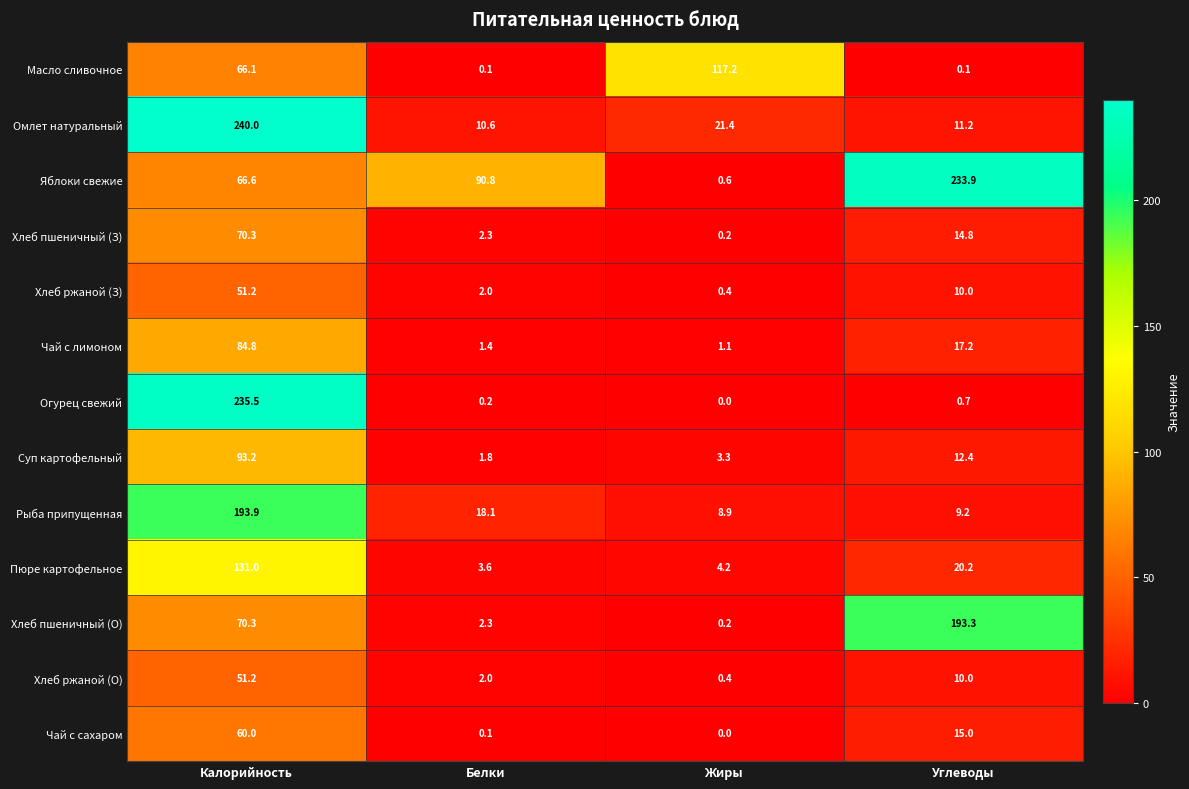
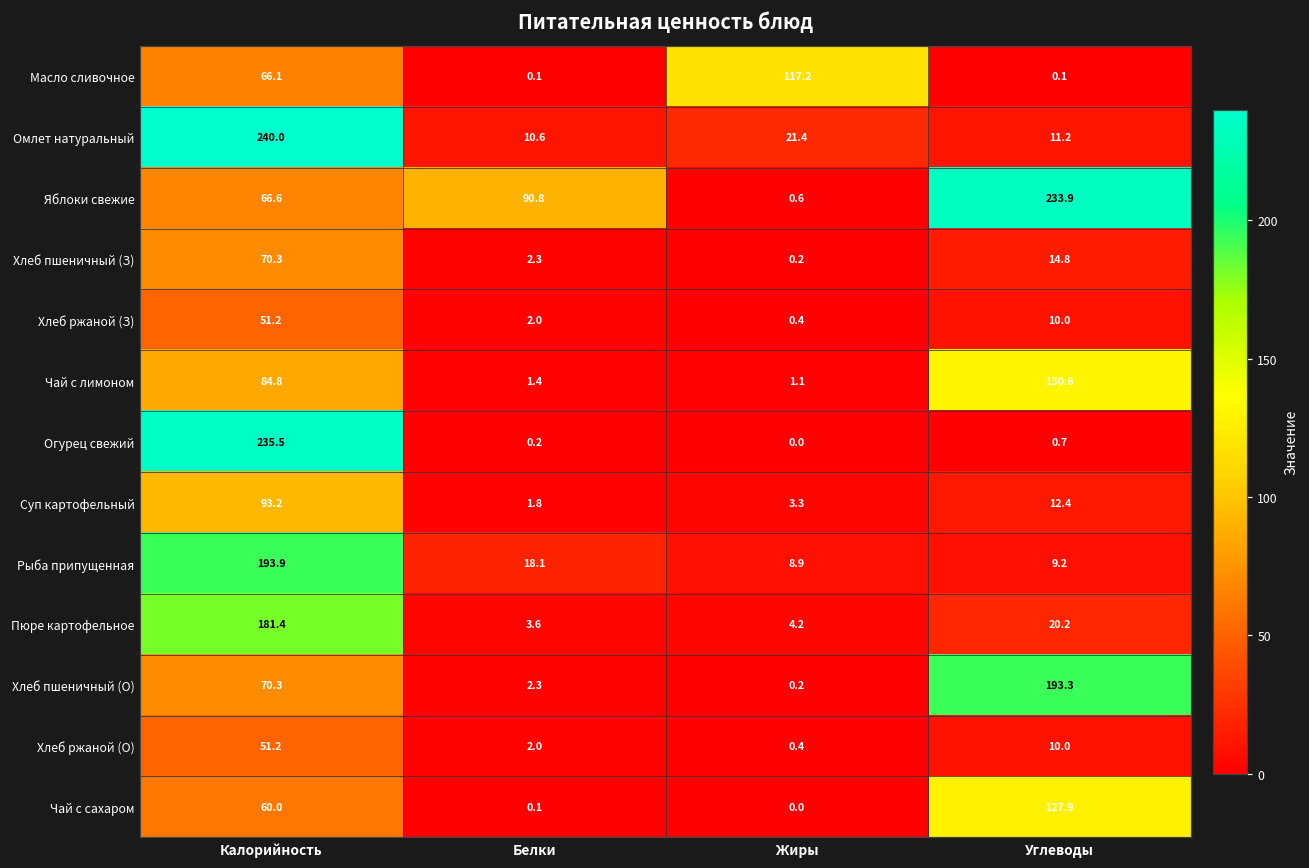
Чай с лимоном, Углеводы: 17.2 -> 130.6
Пюре картофельное, Калорийность: 131.0 -> 181.4
Чай с сахаром, Углеводы: 15.0 -> 127.9
